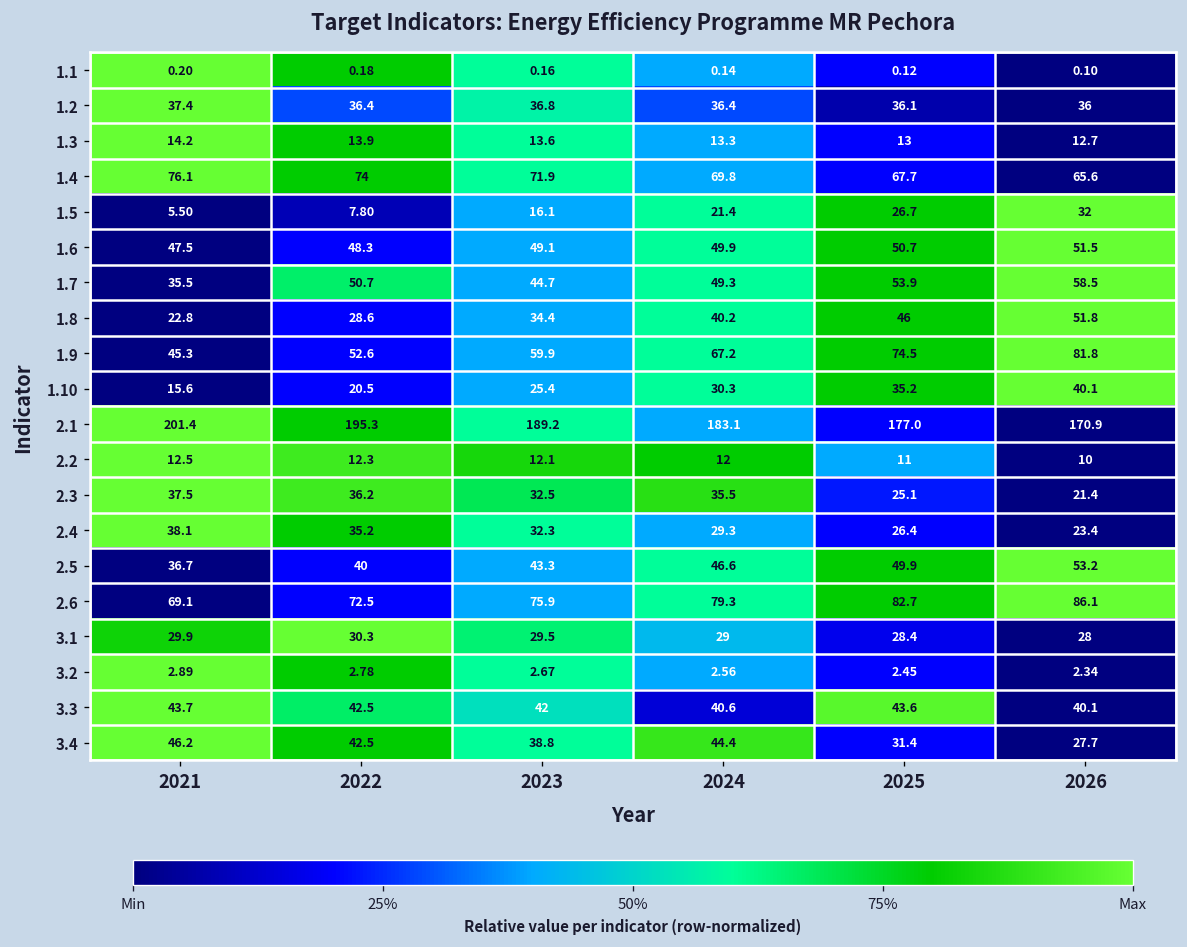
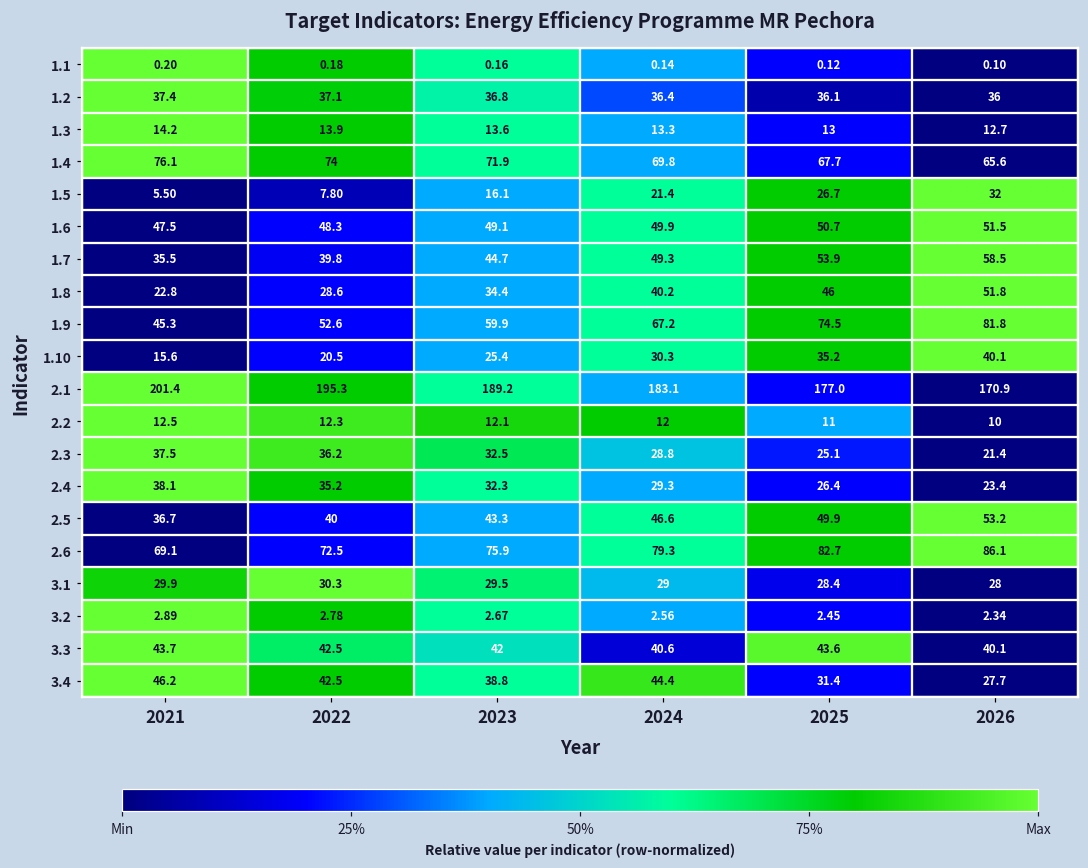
1.2, 2022: 36.4 -> 37.1
1.7, 2022: 50.7 -> 39.8
2.3, 2024: 35.5 -> 28.8
